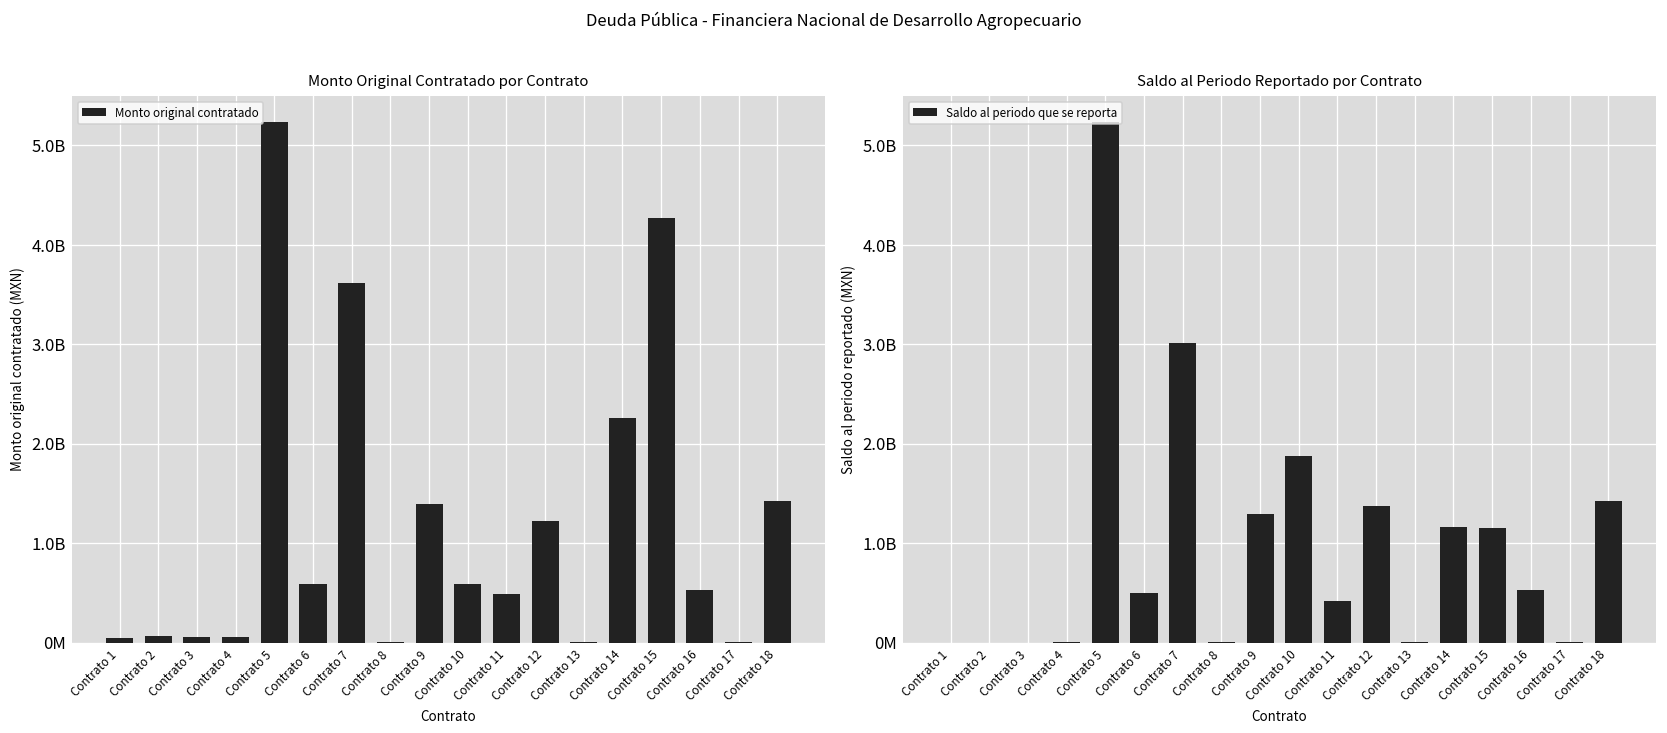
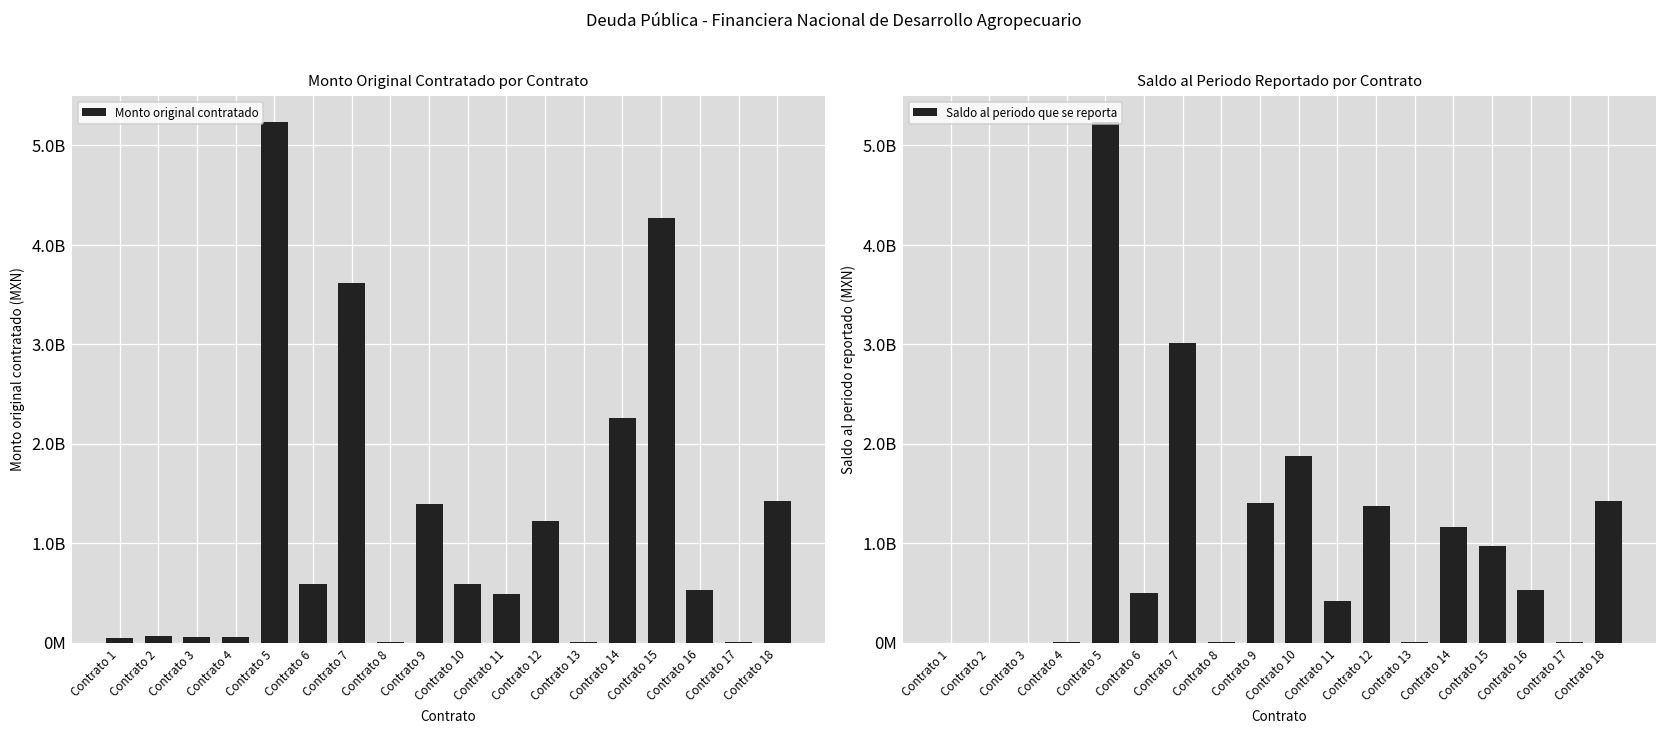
Saldo al Periodo Reportado por Contrato, Contrato 9: 1300000000 -> 1400000000
Saldo al Periodo Reportado por Contrato, Contrato 15: 1200000000 -> 1000000000
